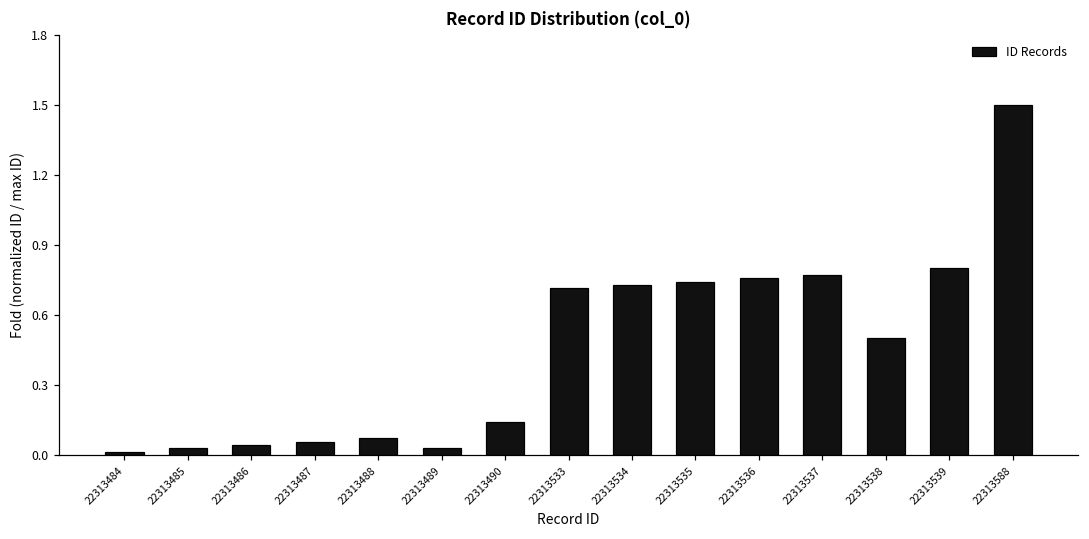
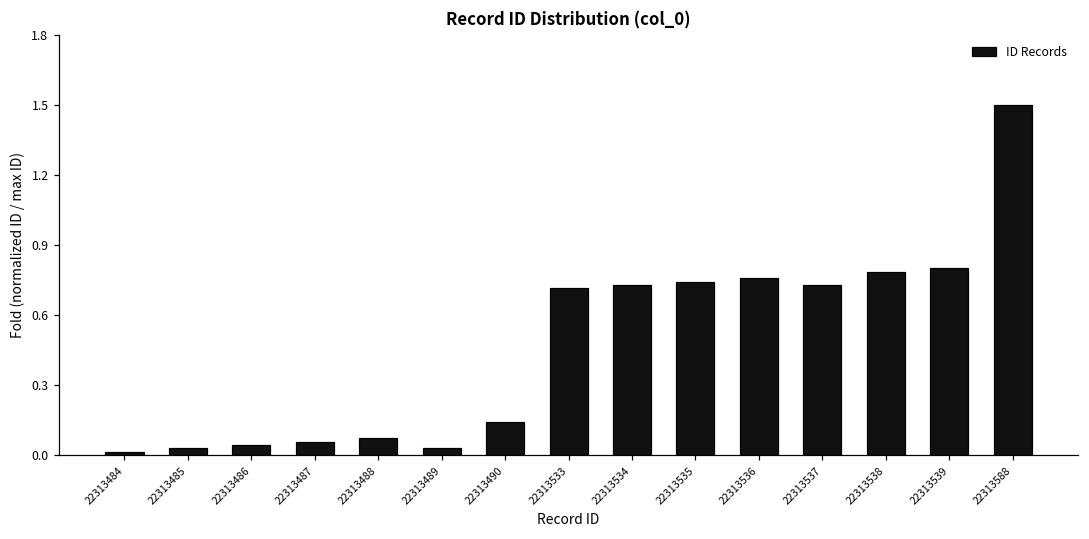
22313537: 0.77 -> 0.73
22313538: 0.50 -> 0.79
